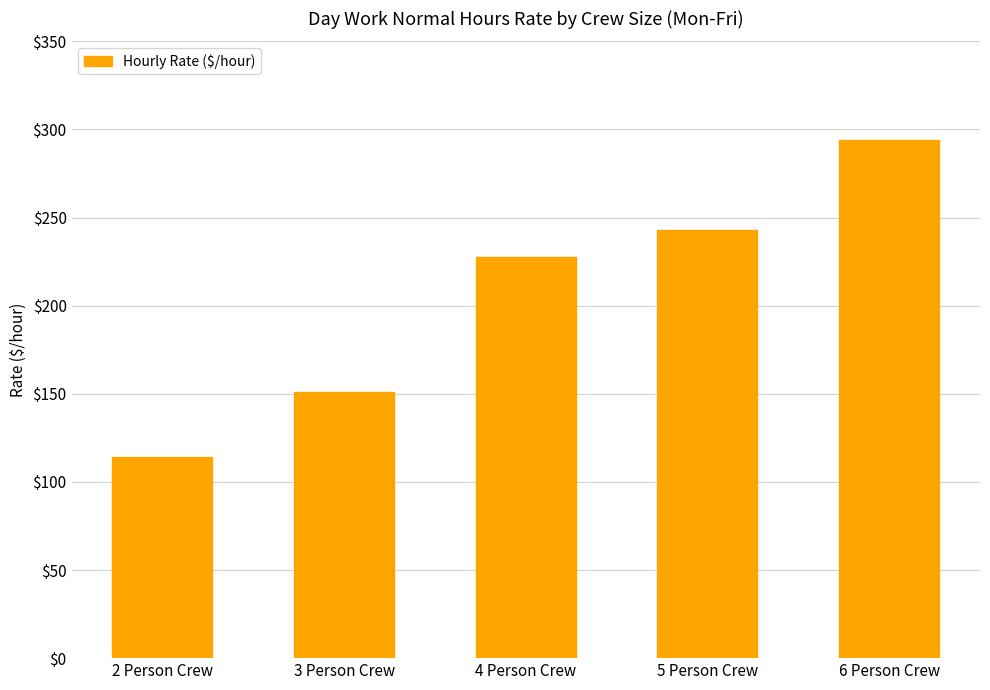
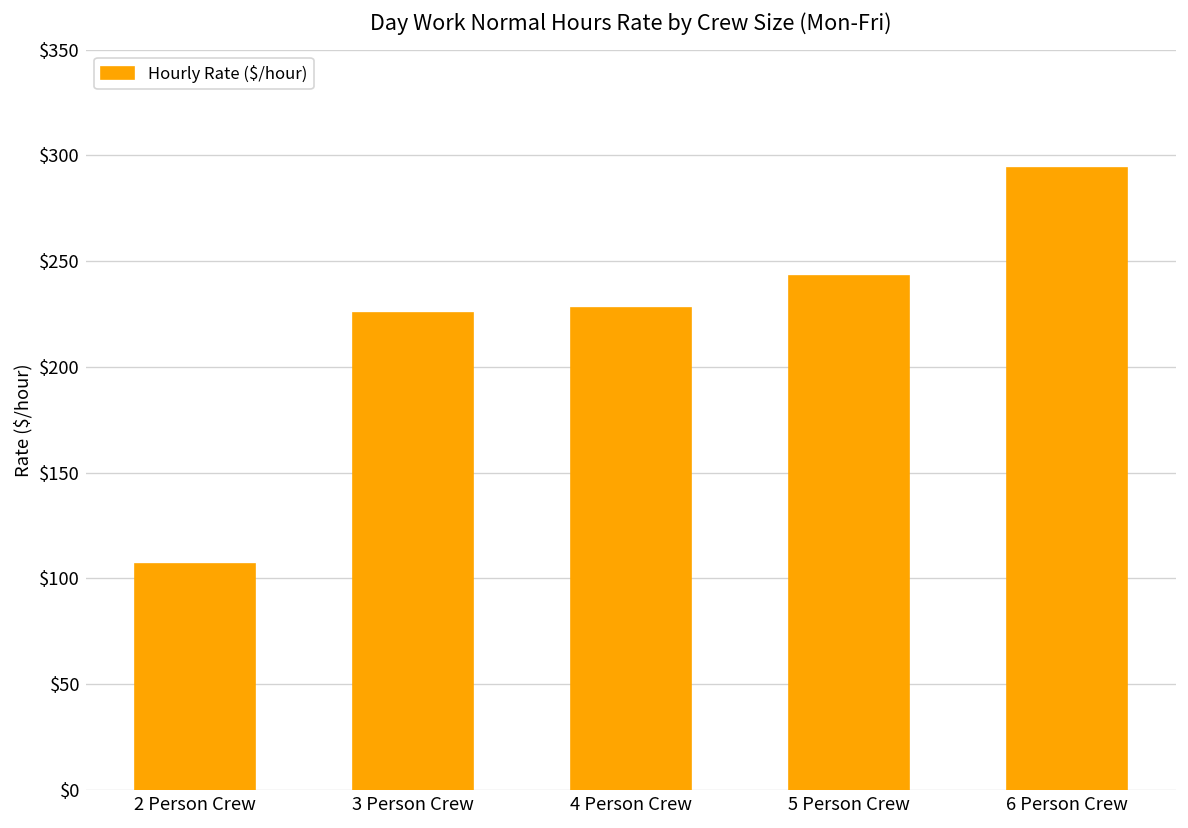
2 Person Crew: $114 -> $107
3 Person Crew: $151 -> $225
